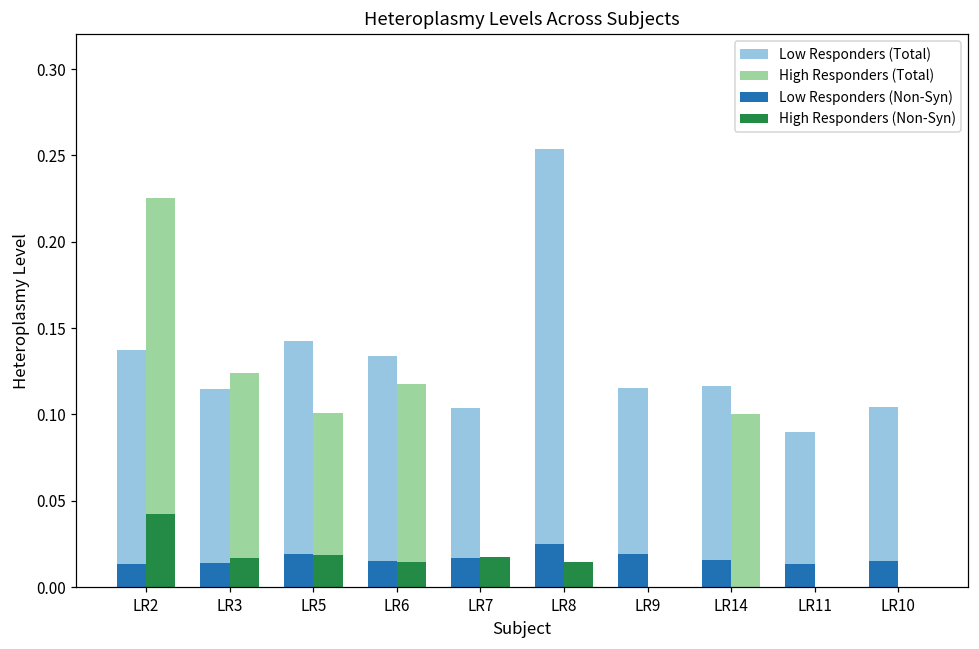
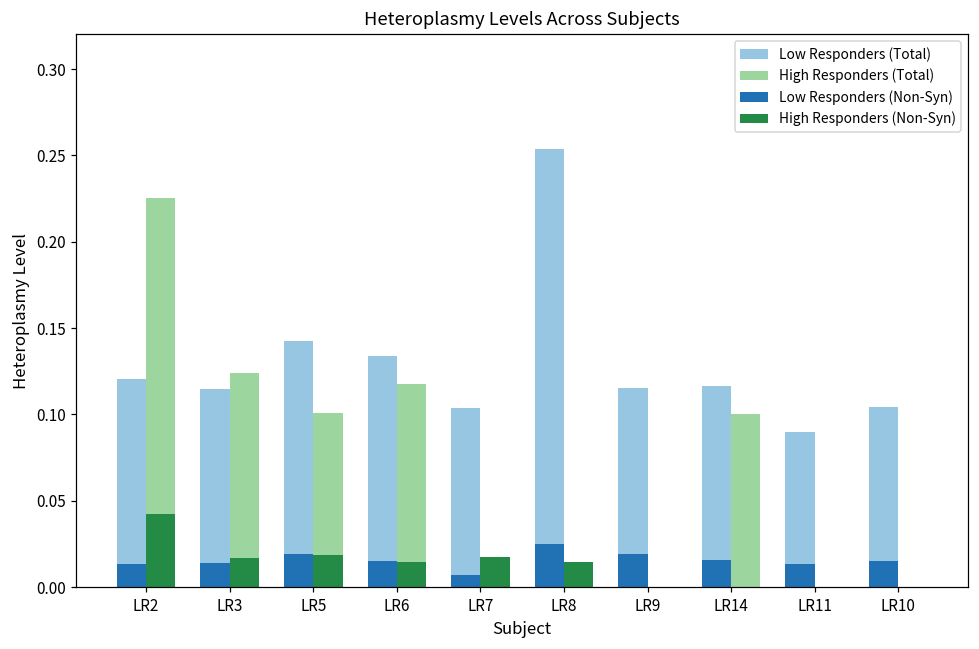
Low Responders (Total), LR2: 0.137 -> 0.121
Low Responders (Non-Syn), LR7: 0.017 -> 0.007
